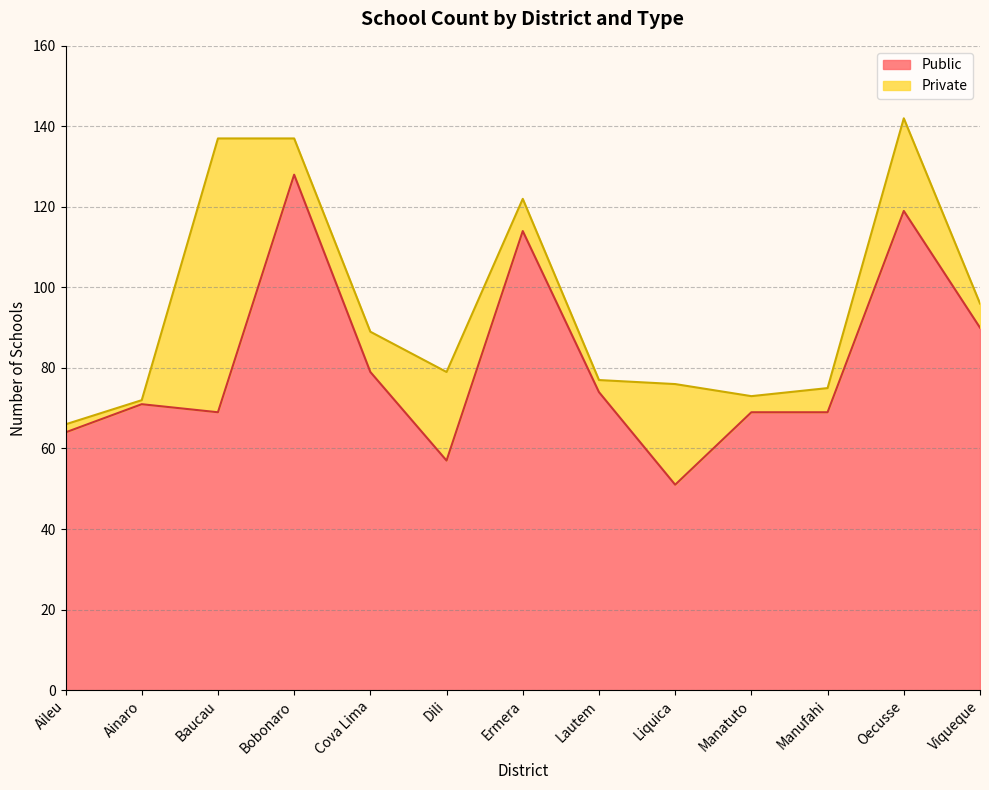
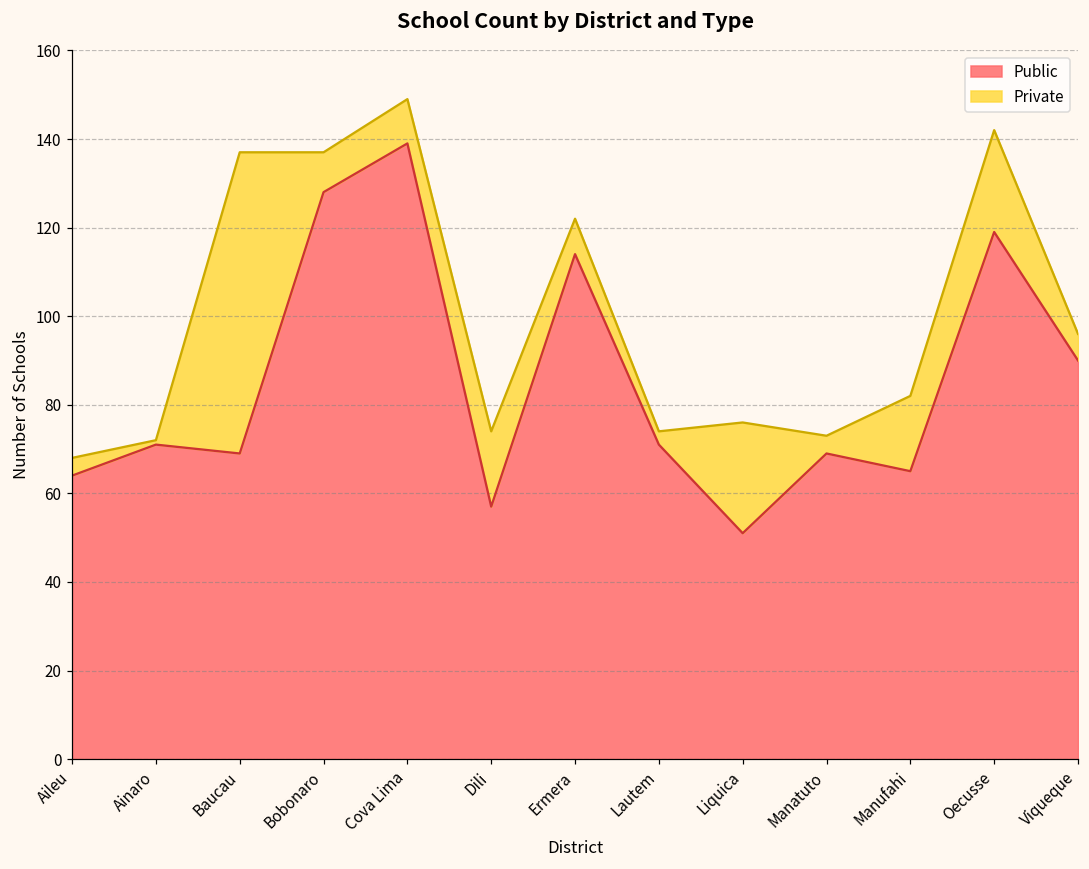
Private, Aileu: 2 -> 4
Public, Cova Lima: 79 -> 139
Private, Dili: 22 -> 17
Public, Lautem: 74 -> 71
Public, Manufahi: 69 -> 65
Private, Manufahi: 6 -> 17
